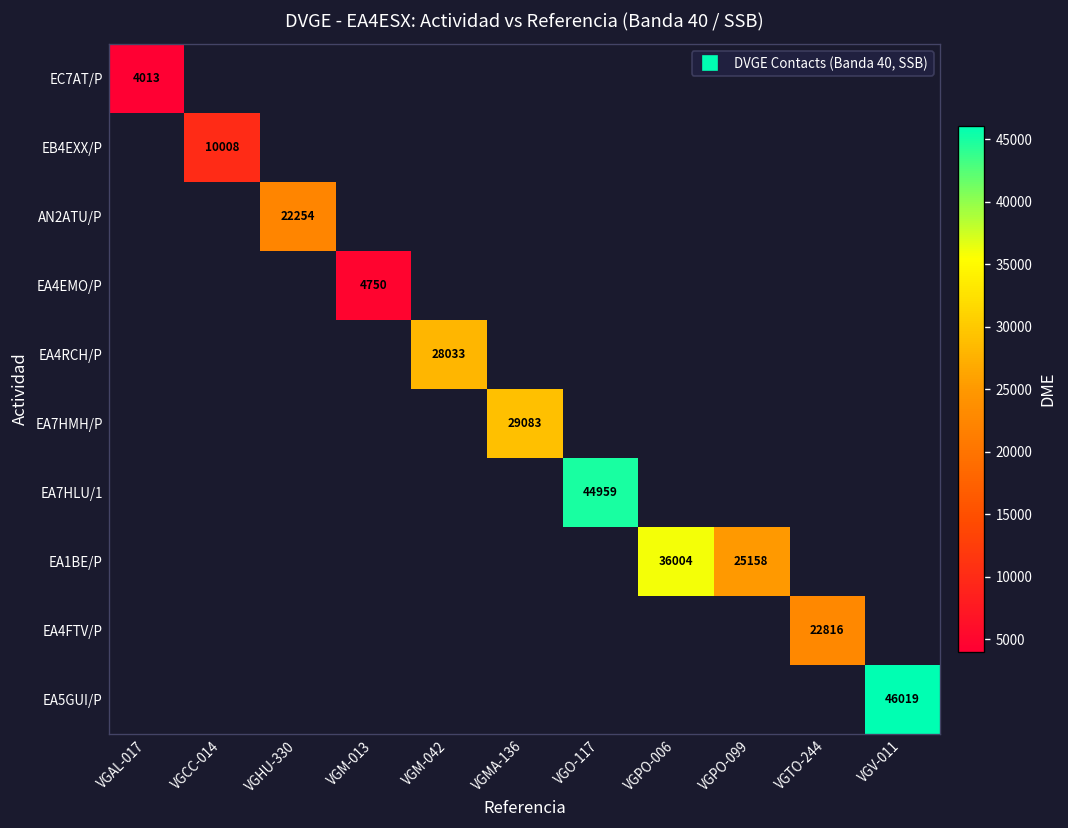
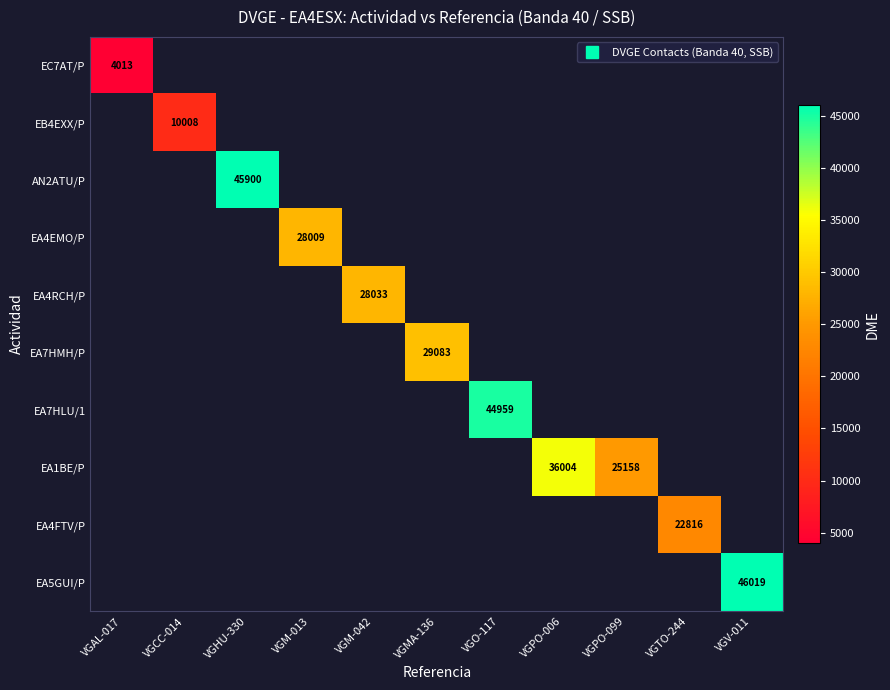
AN2ATU/P, VGHU-330: 22254 -> 45900
EA4EMO/P, VGM-013: 4750 -> 28009
